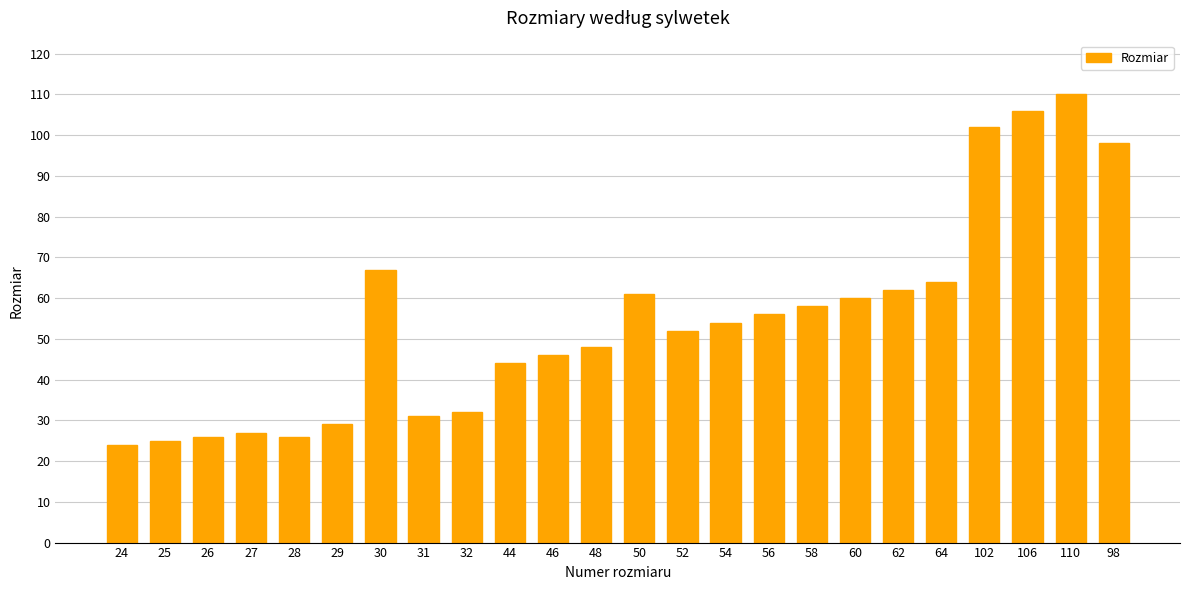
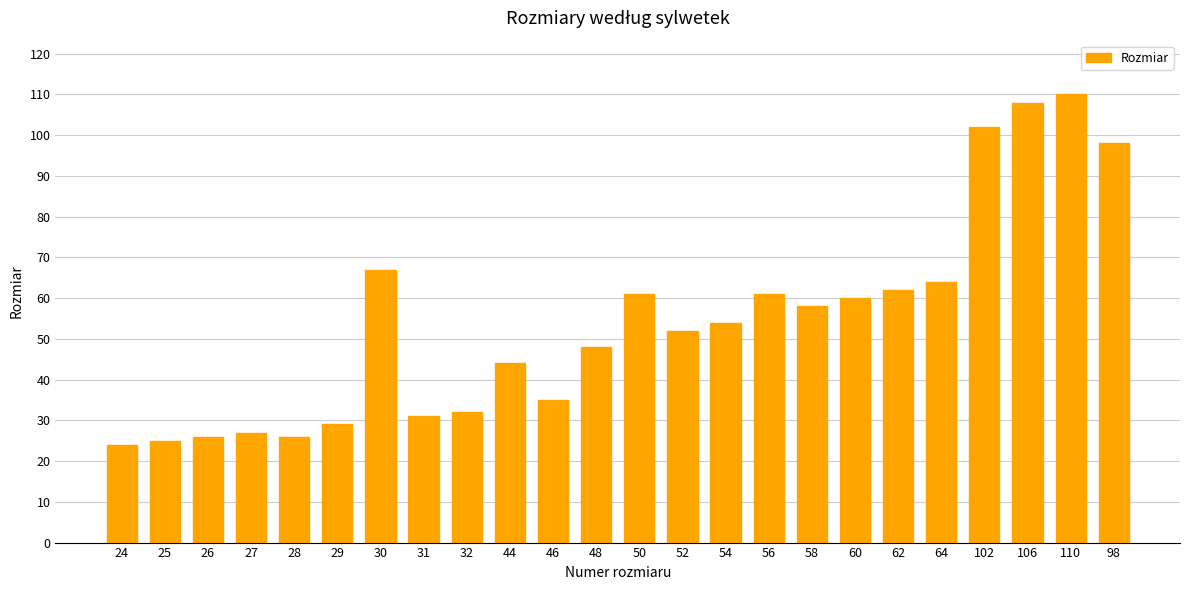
46: 46 -> 35
56: 56 -> 61
106: 106 -> 108
